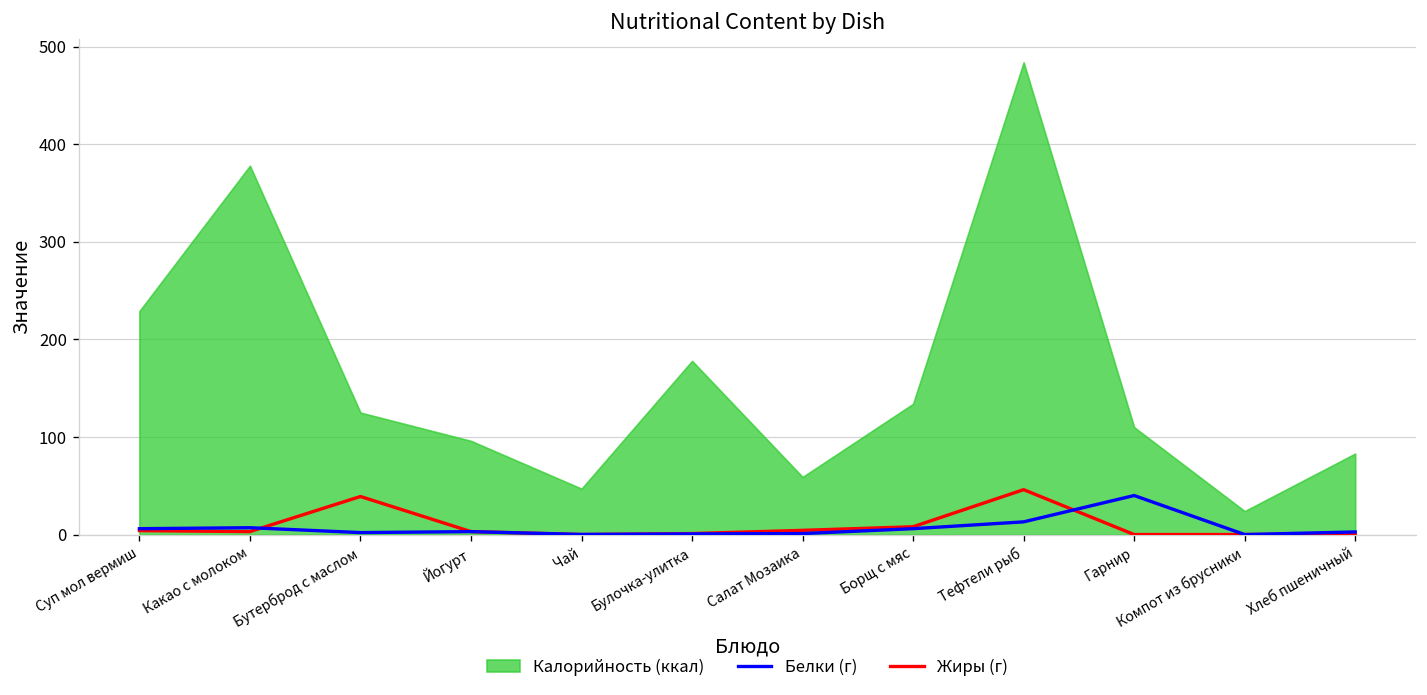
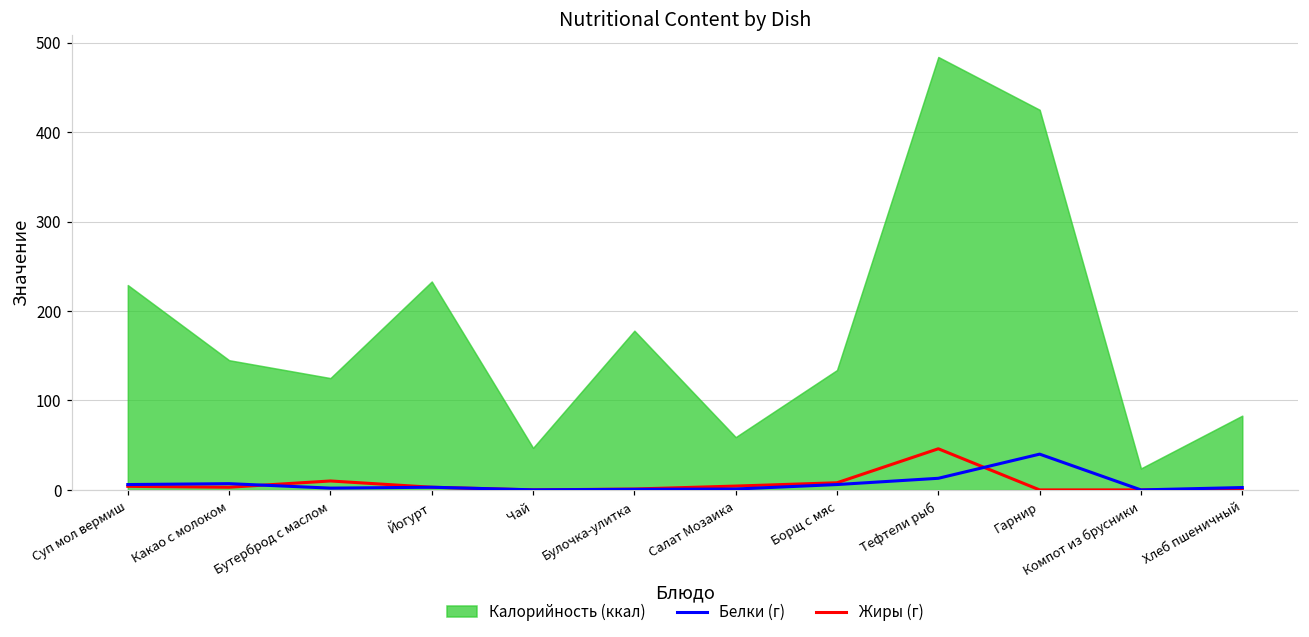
Калорийность (ккал), Какао с молоком: 380 -> 150
Жиры (г), Бутерброд с маслом: 40 -> 10
Калорийность (ккал), Йогурт: 100 -> 230
Калорийность (ккал), Гарнир: 110 -> 430
